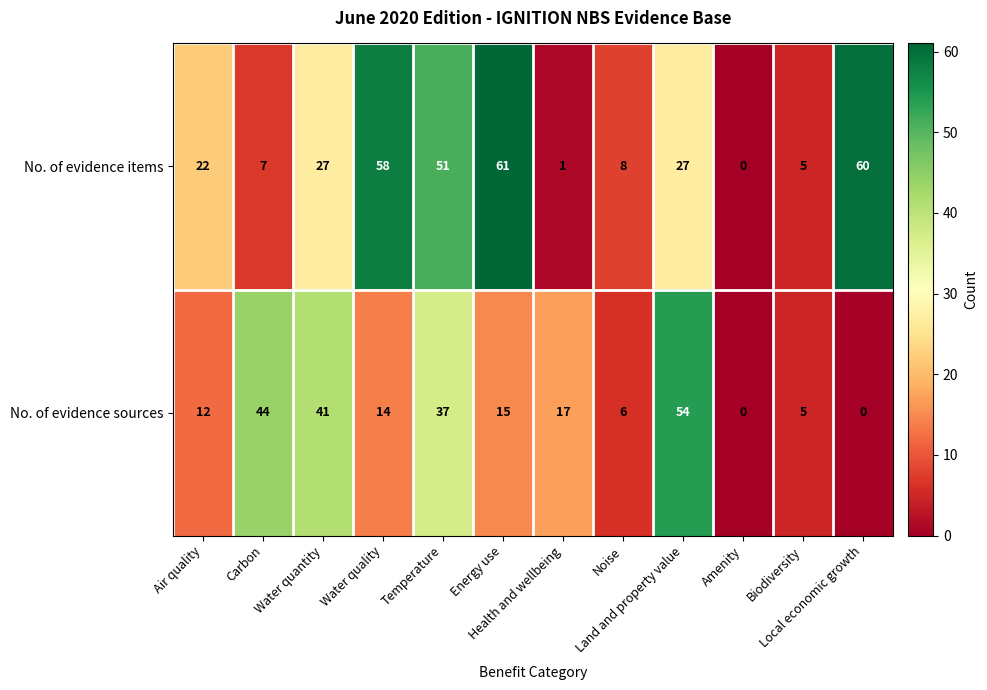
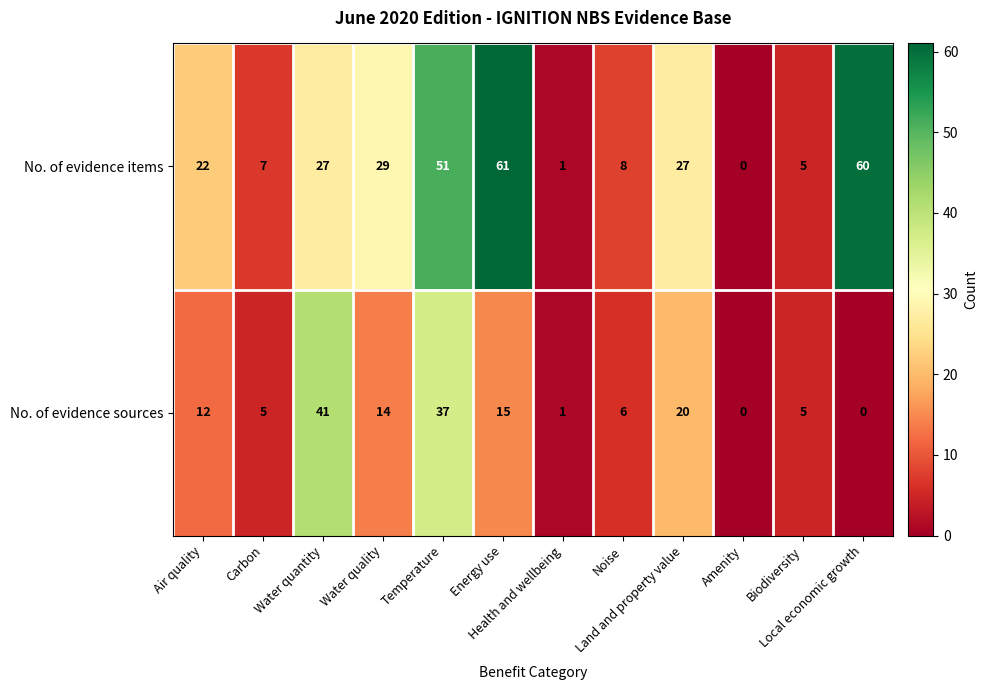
No. of evidence items, Water quality: 58 -> 29
No. of evidence sources, Carbon: 44 -> 5
No. of evidence sources, Health and wellbeing: 17 -> 1
No. of evidence sources, Land and property value: 54 -> 20
